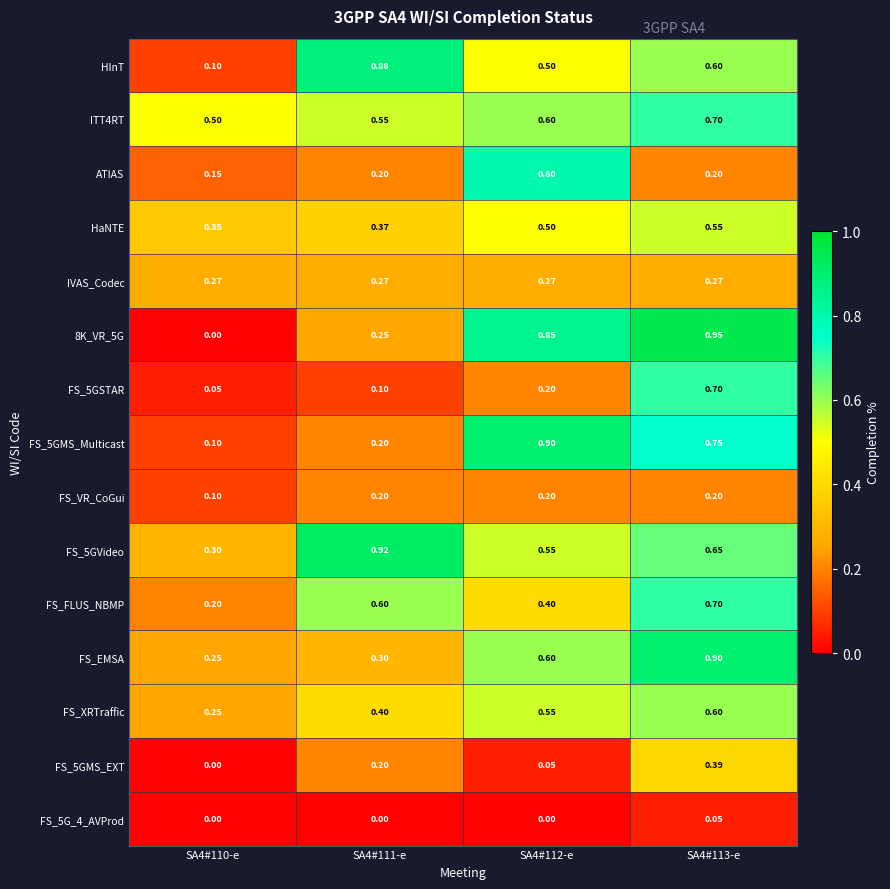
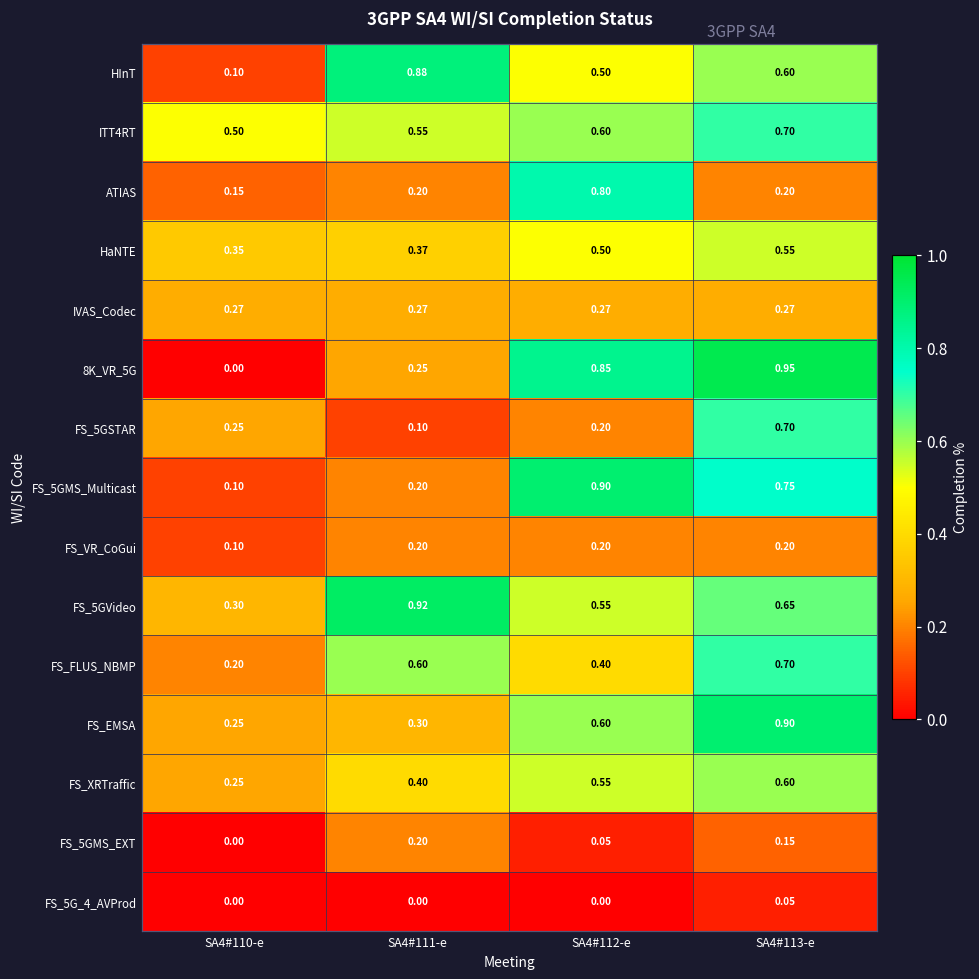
FS_5GSTAR, SA4#110-e: 0.05 -> 0.25
FS_5GMS_EXT, SA4#113-e: 0.39 -> 0.15
